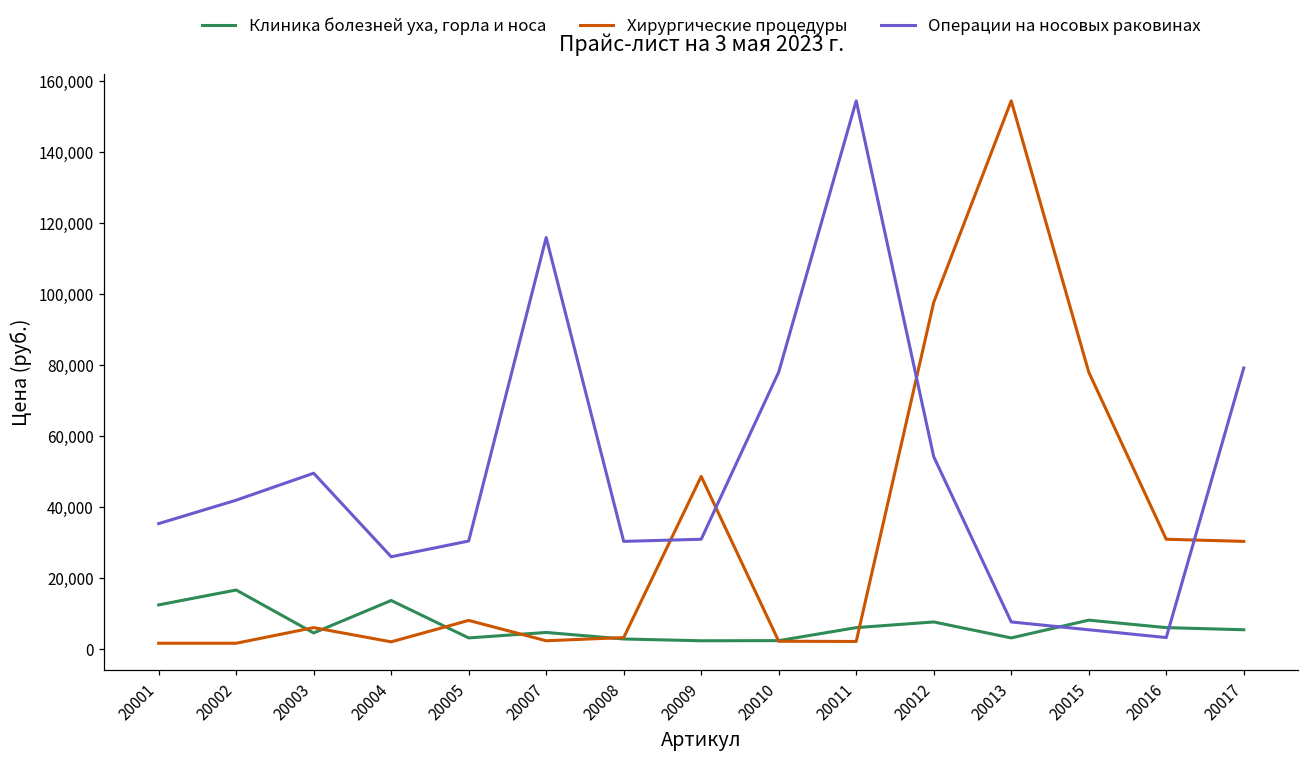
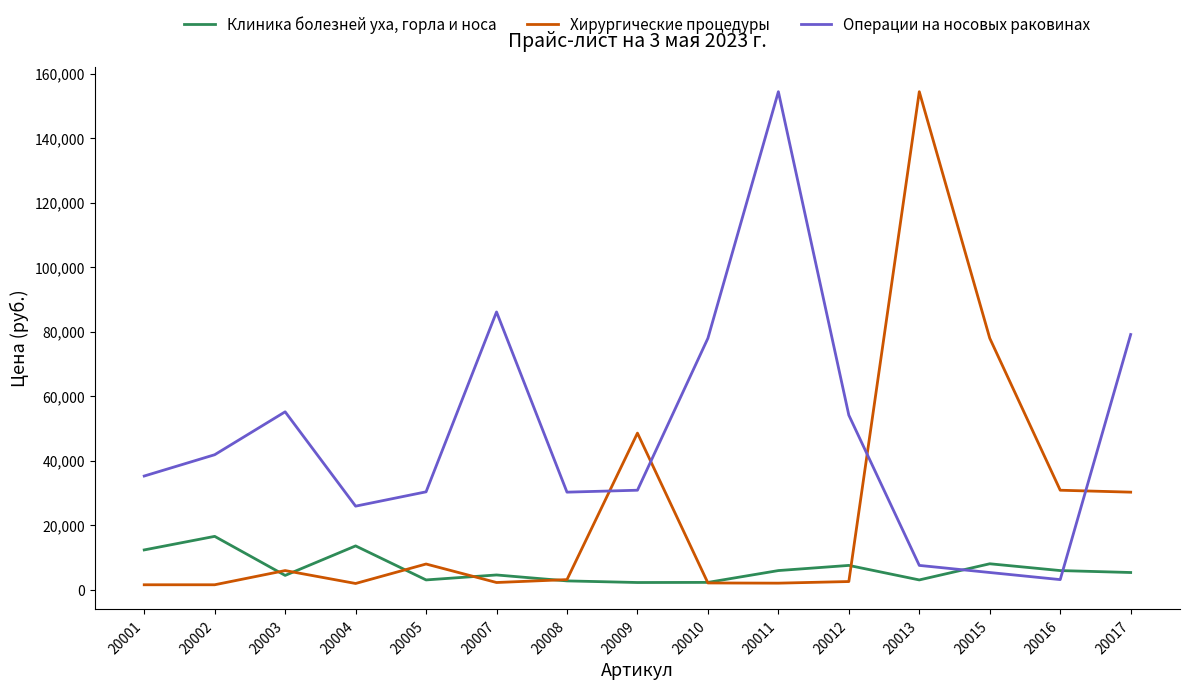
Операции на носовых раковинах, 20003: 49,000 -> 55,000
Операции на носовых раковинах, 20007: 116,000 -> 86,000
Хирургические процедуры, 20012: 98,000 -> 3,000
